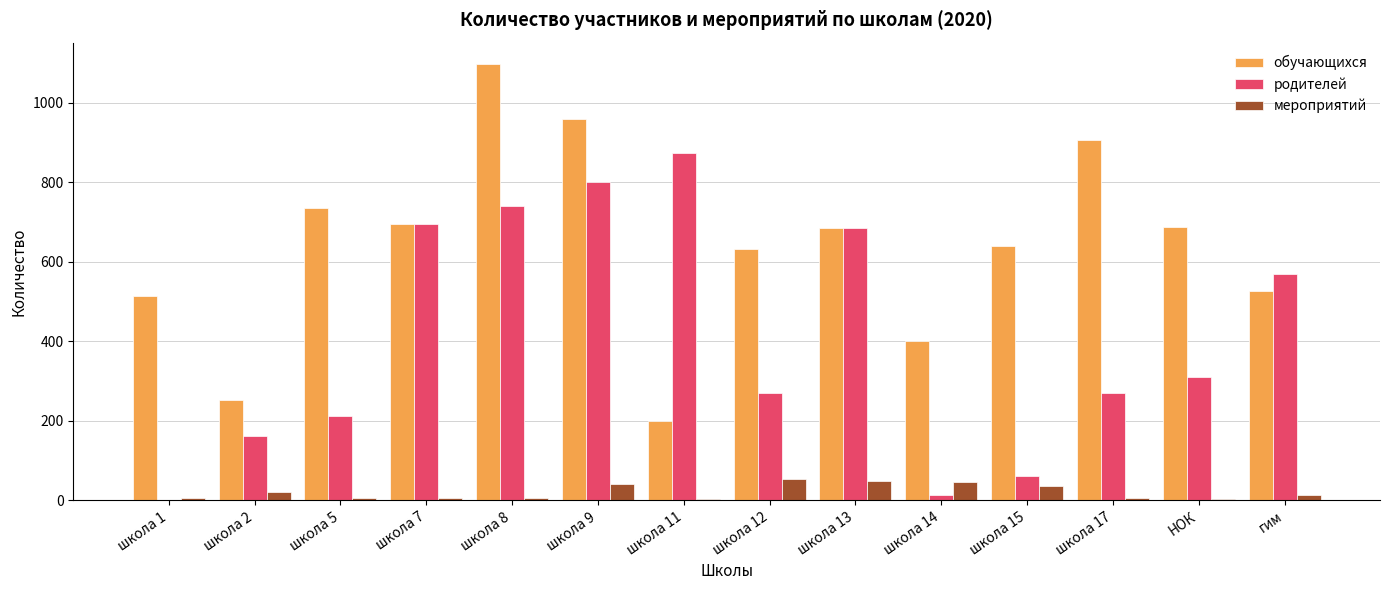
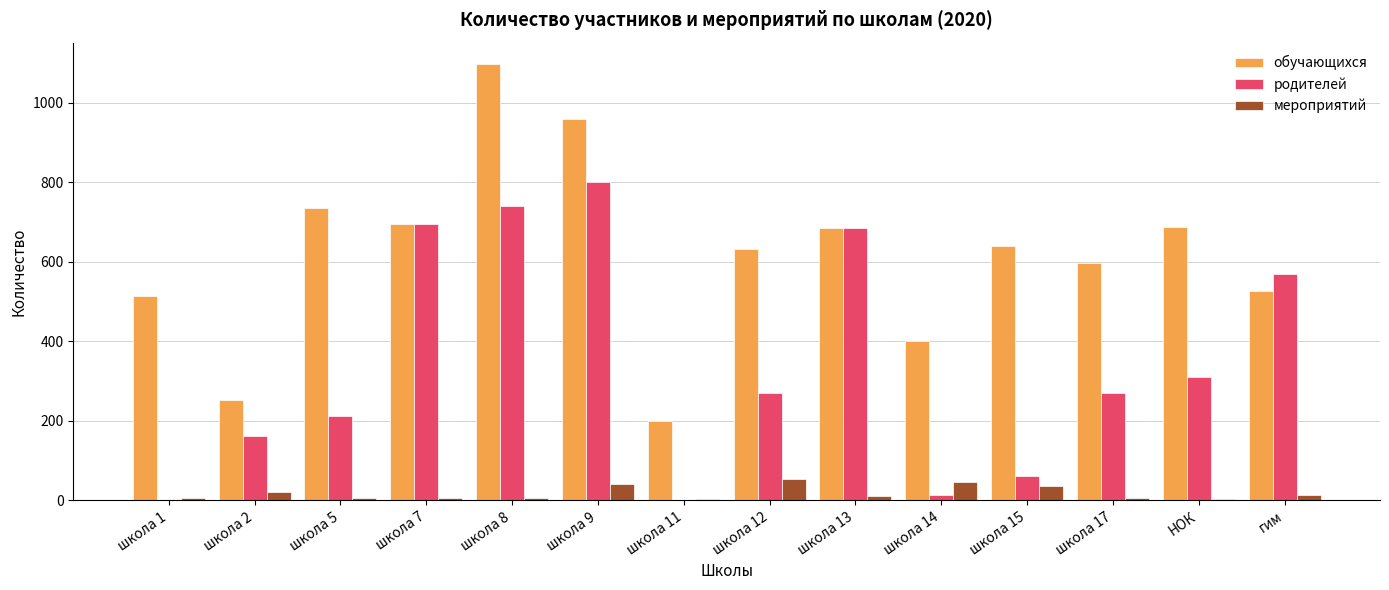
родителей, школа 11: 870 -> 0
мероприятий, школа 13: 50 -> 10
обучающихся, школа 17: 910 -> 600
